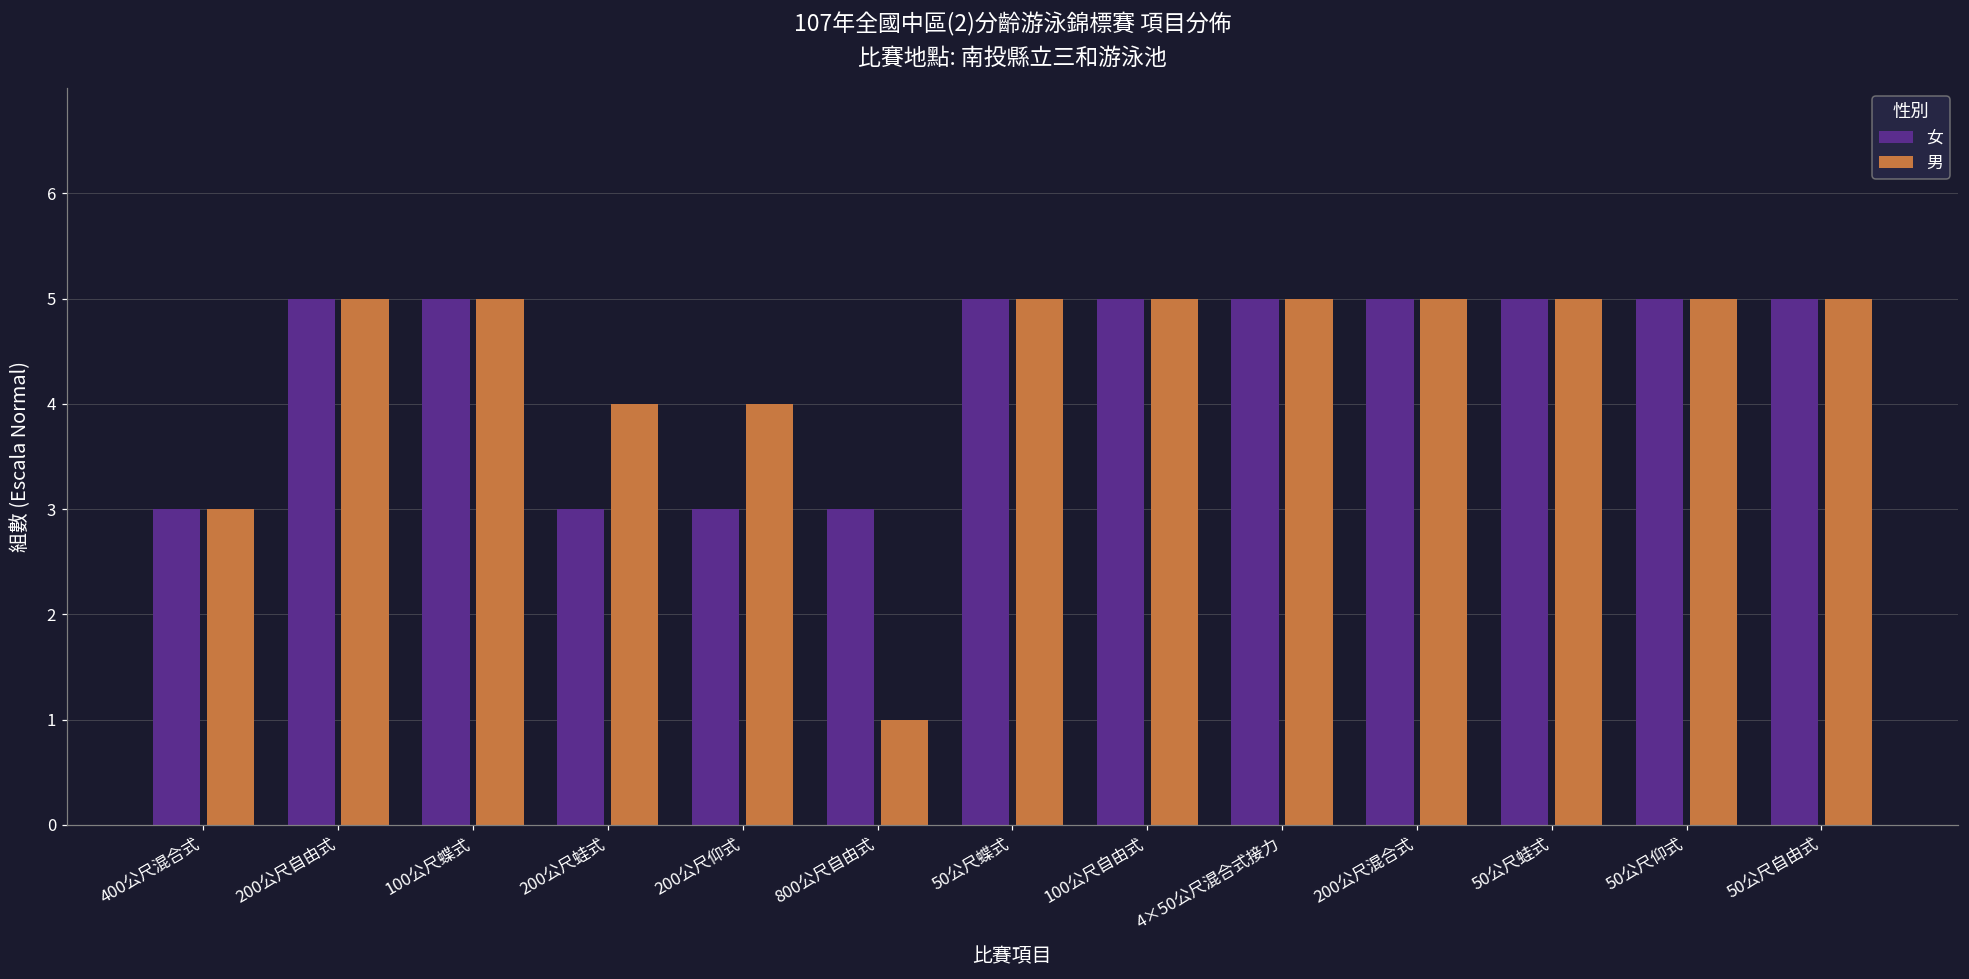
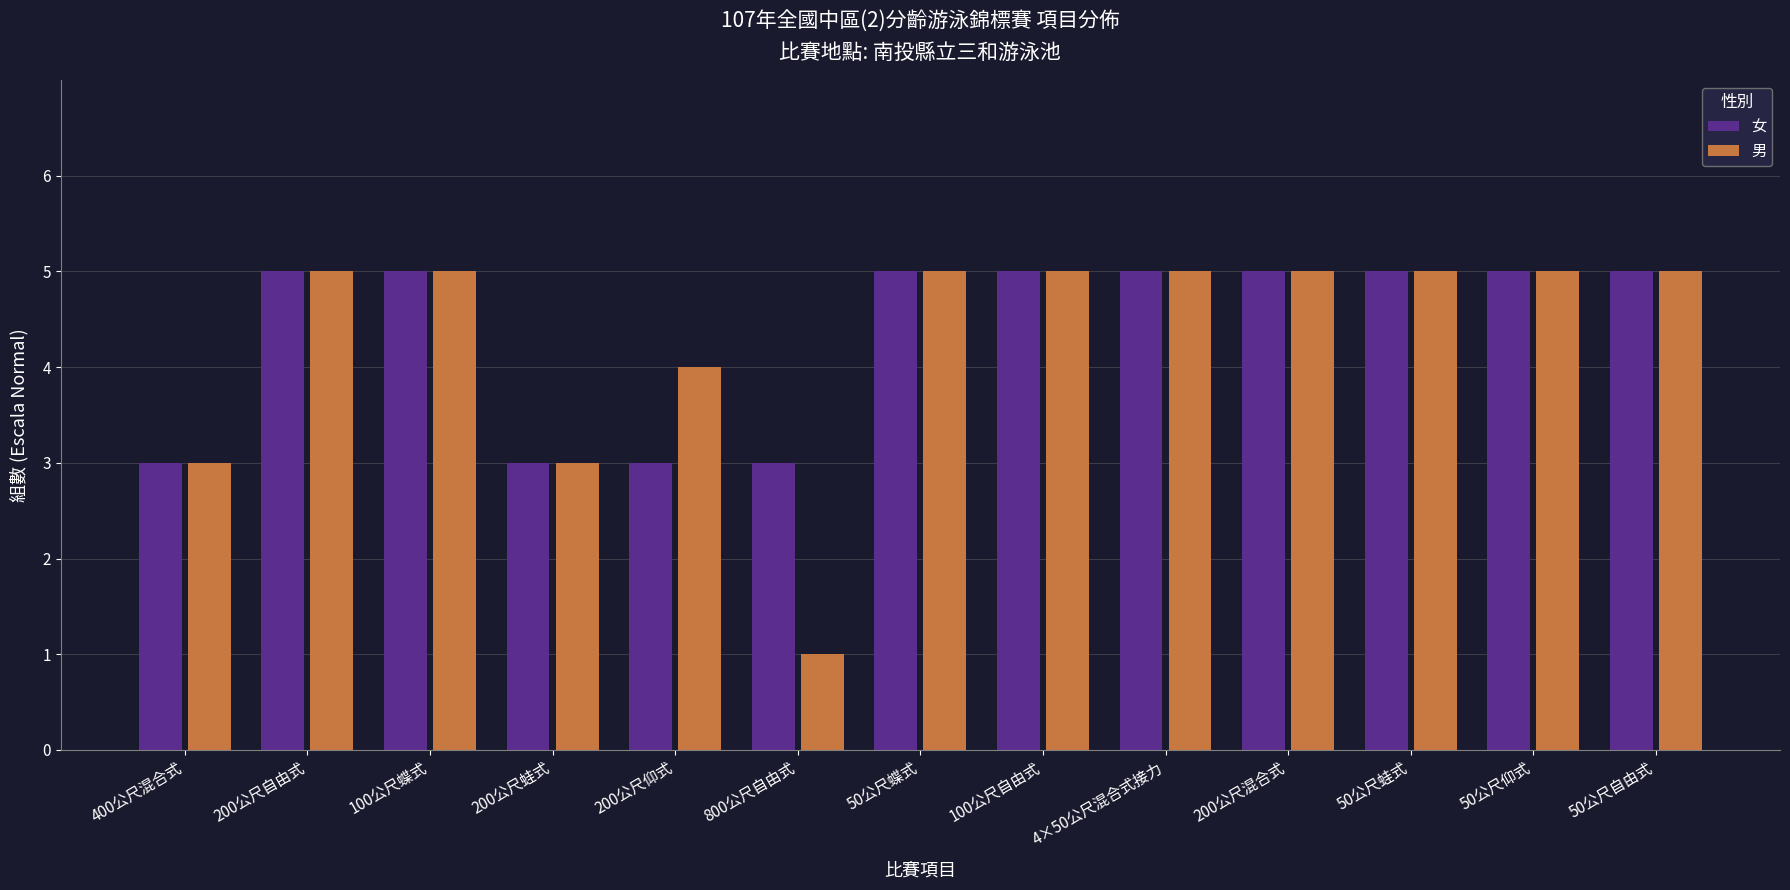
男, 200公尺蛙式: 4 -> 3
